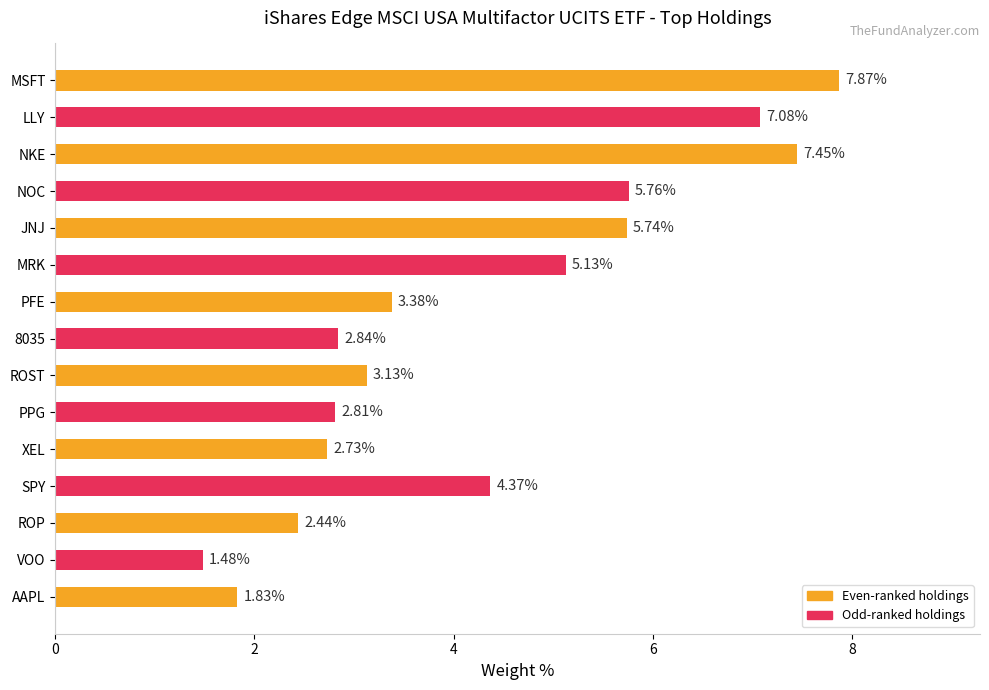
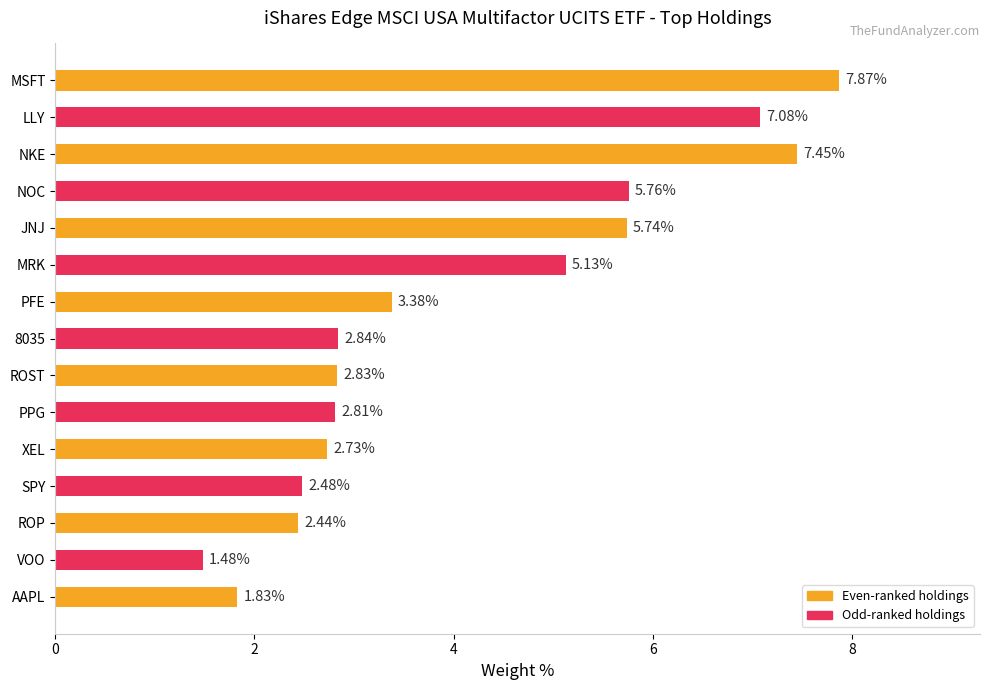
ROST: 3.13% -> 2.83%
SPY: 4.37% -> 2.48%
